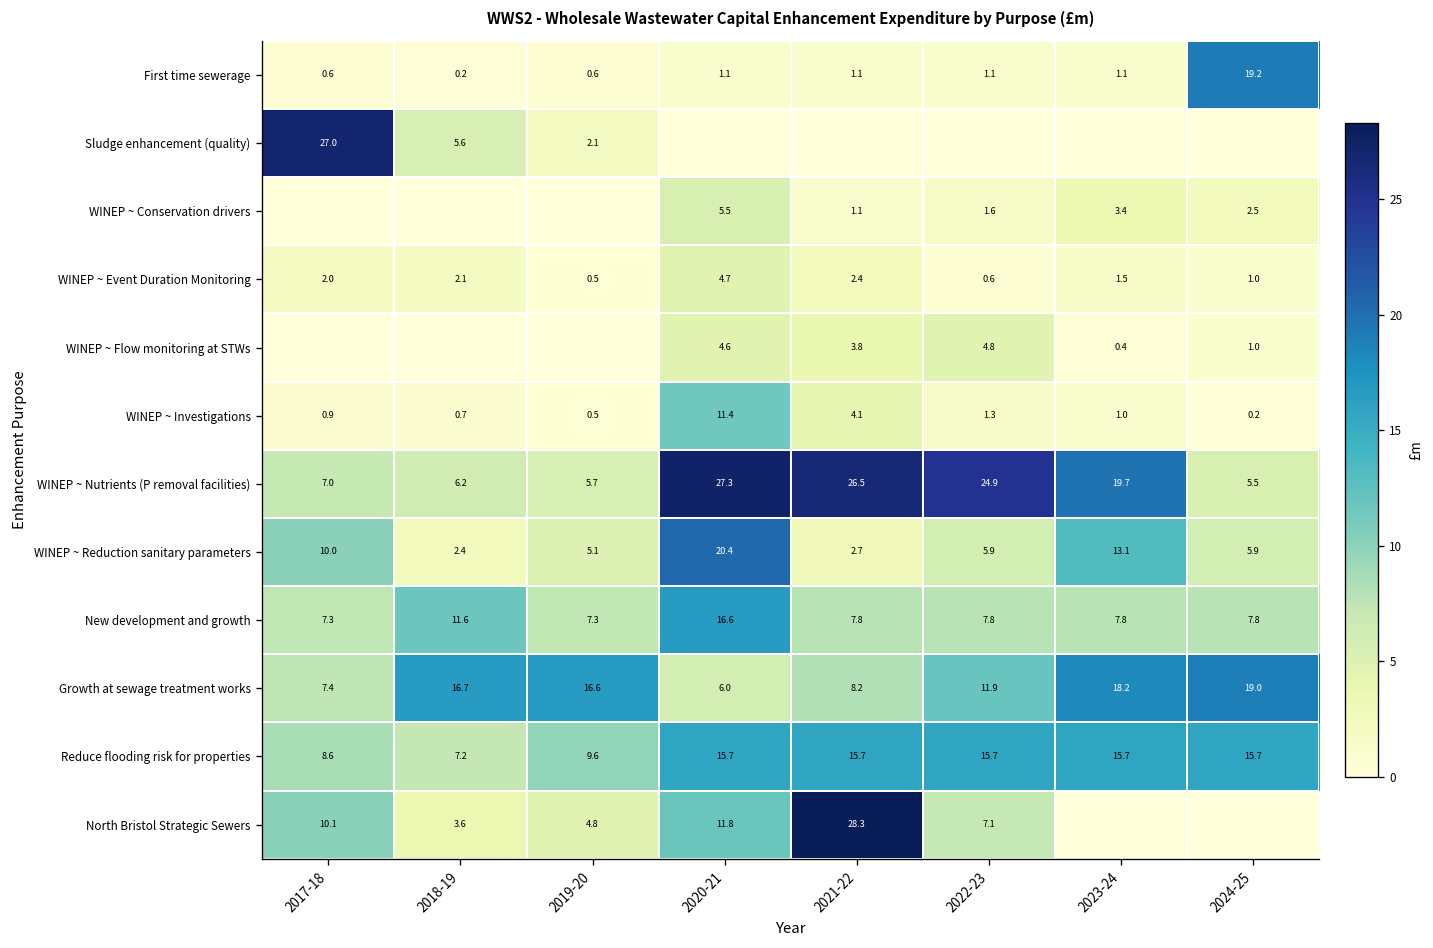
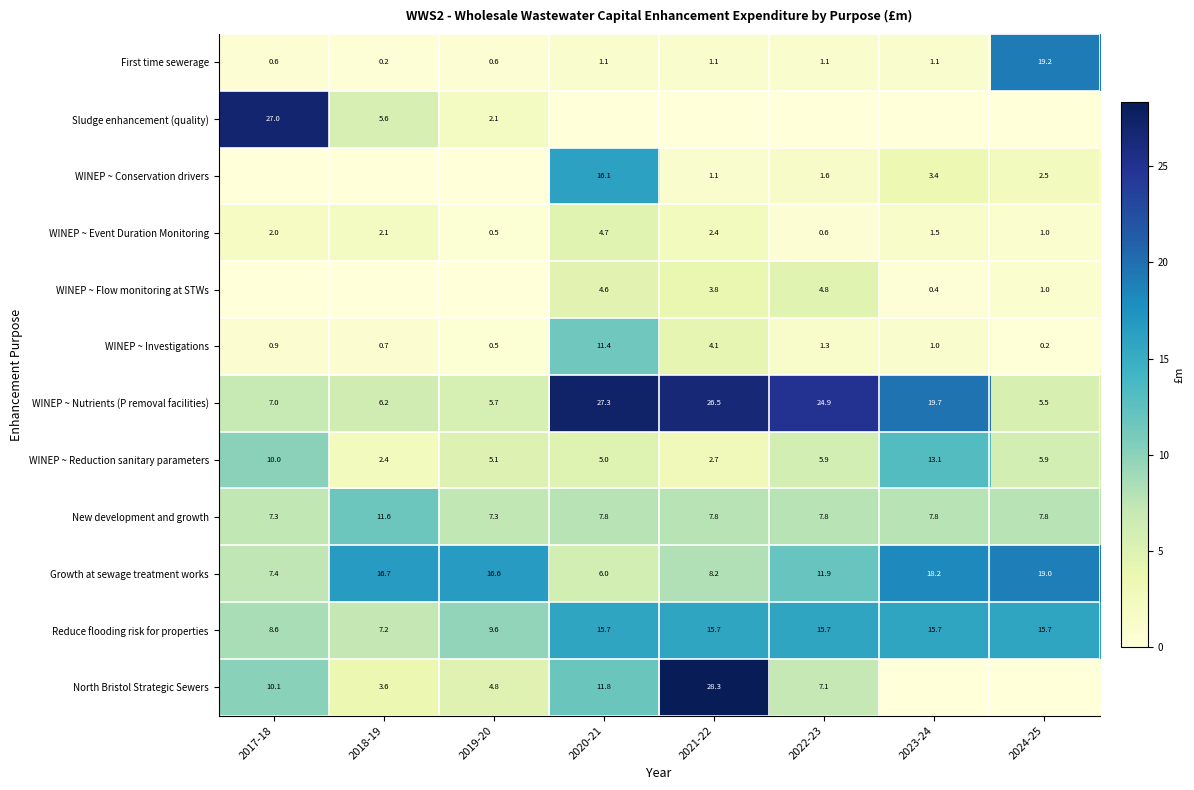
WINEP ~ Conservation drivers, 2020-21: 5.5 -> 16.1
WINEP ~ Reduction sanitary parameters, 2020-21: 20.4 -> 5.0
New development and growth, 2020-21: 16.6 -> 7.8
